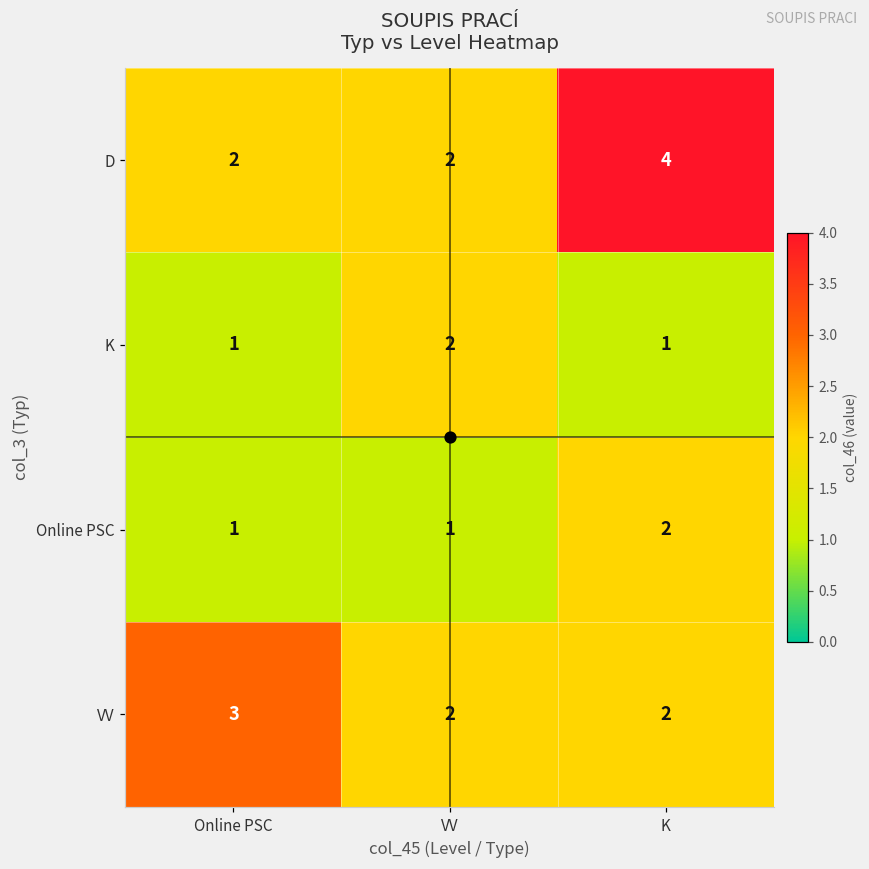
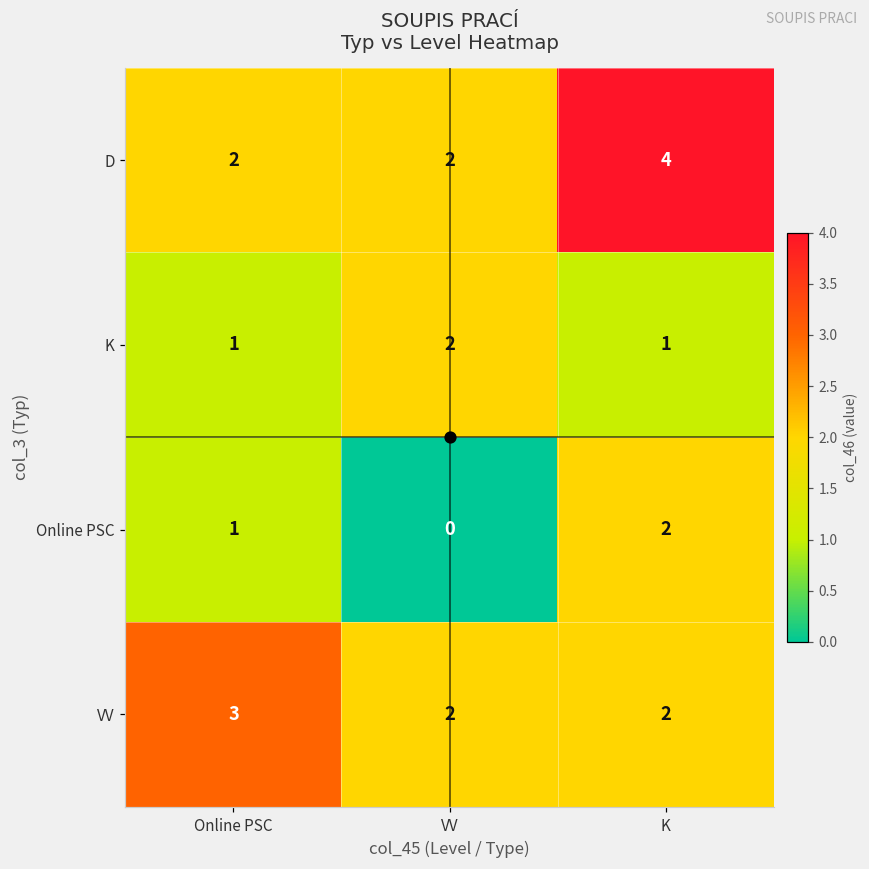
Online PSC, VV: 1 -> 0
